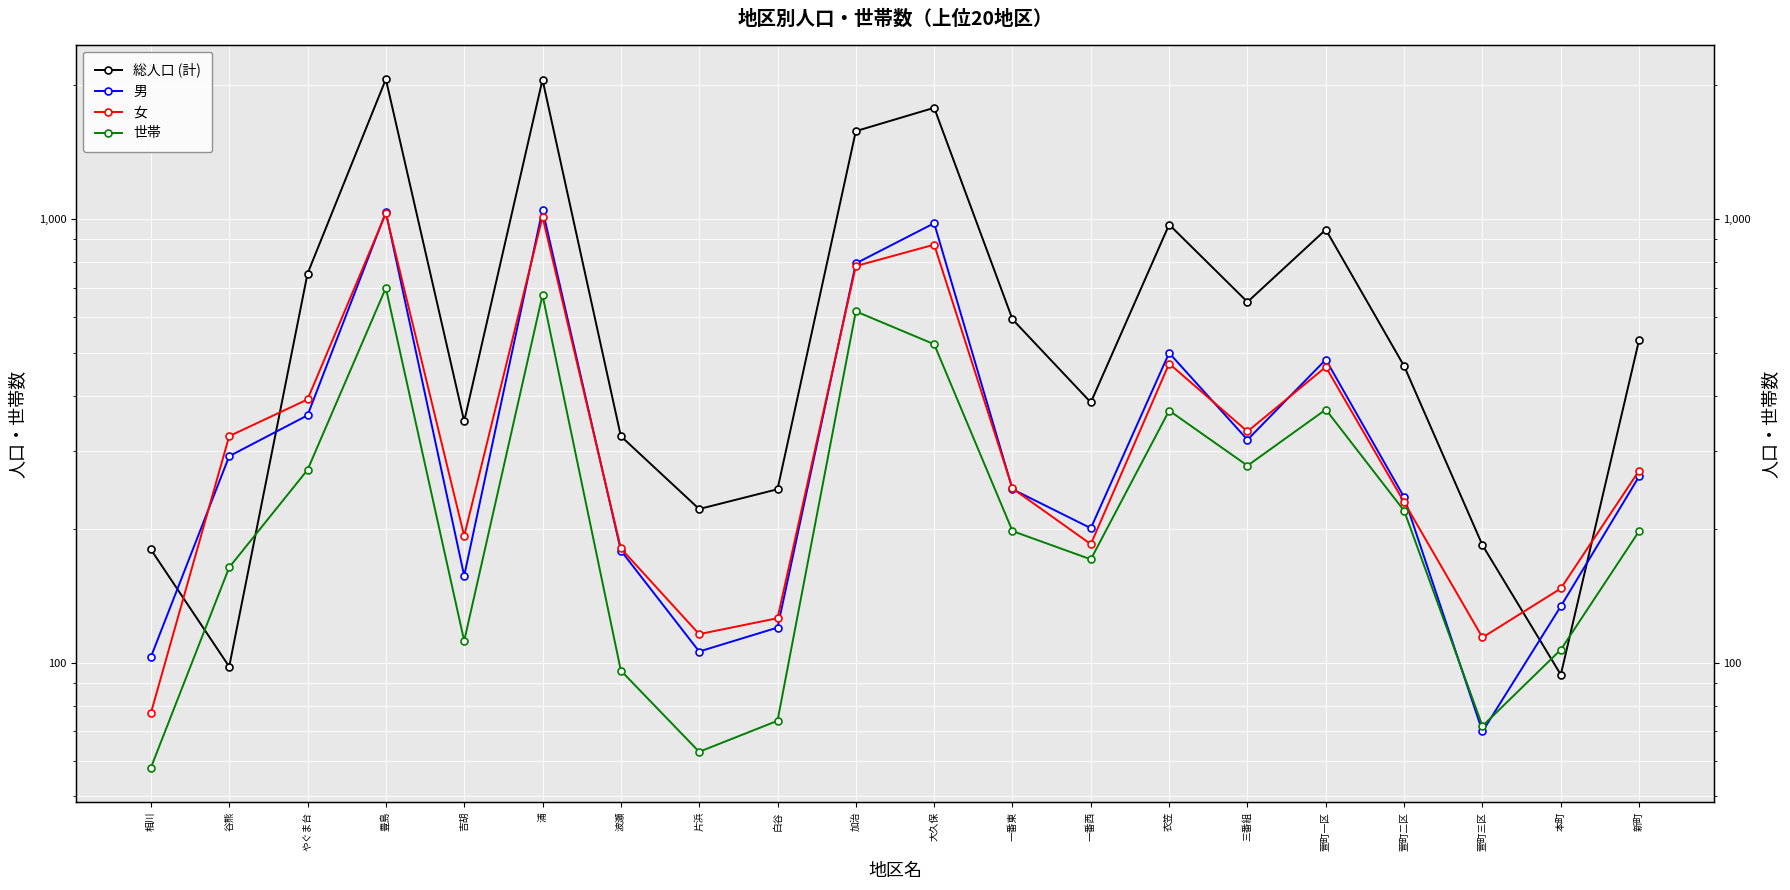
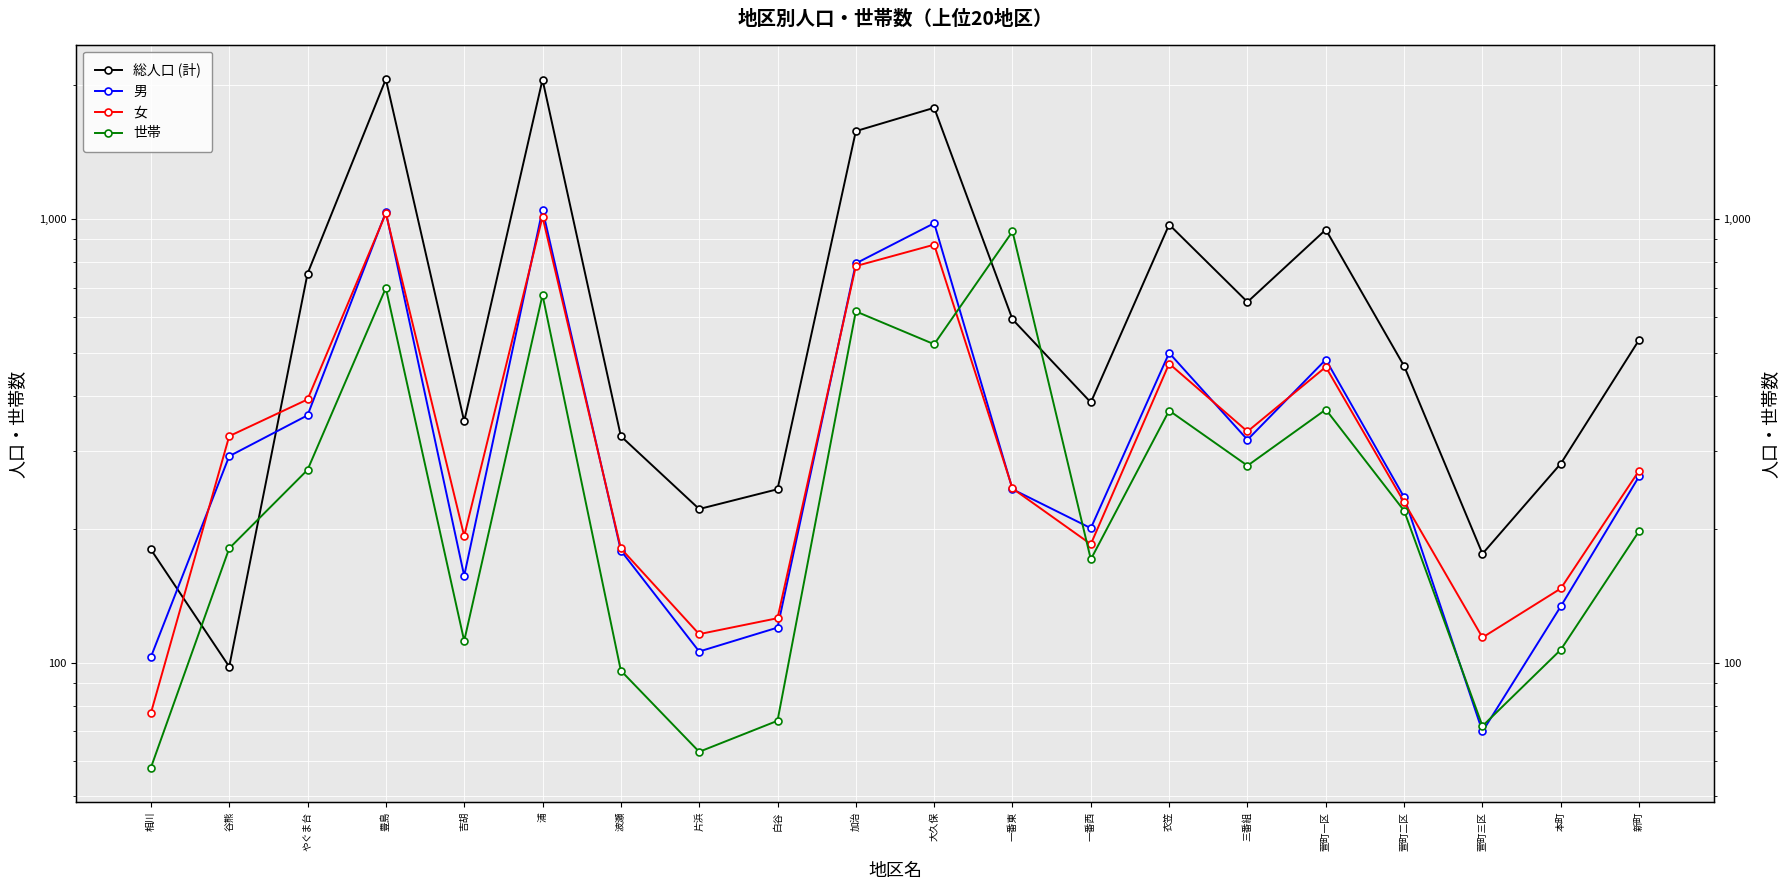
世帯, 谷熊: 164 -> 181
世帯, 一番東: 200 -> 940
総人口 (計), 萱町三区: 184 -> 176
総人口 (計), 本町: 94 -> 280
